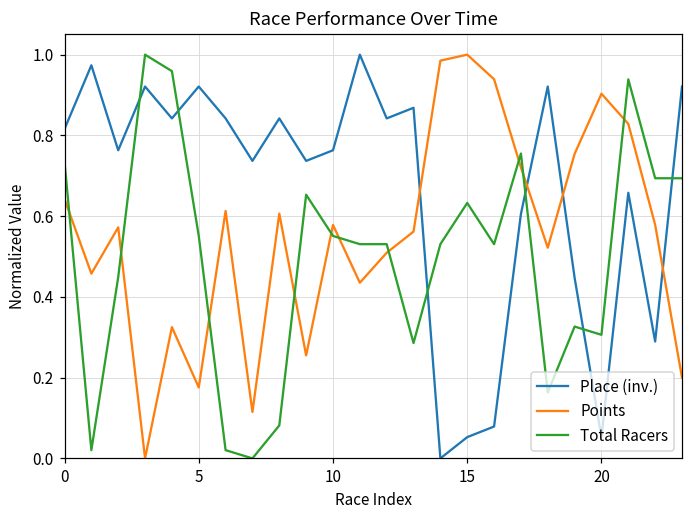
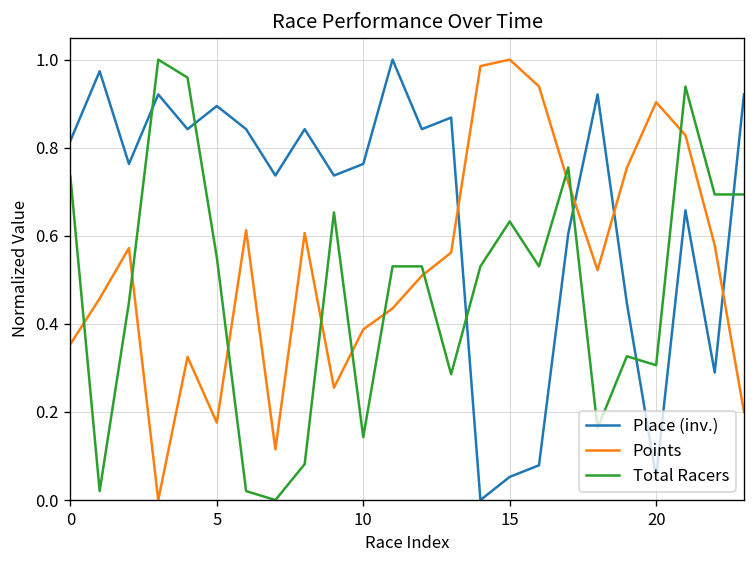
Points, 0: 0.64 -> 0.35
Place (inv.), 5: 0.92 -> 0.89
Points, 10: 0.58 -> 0.39
Total Racers, 10: 0.55 -> 0.14
